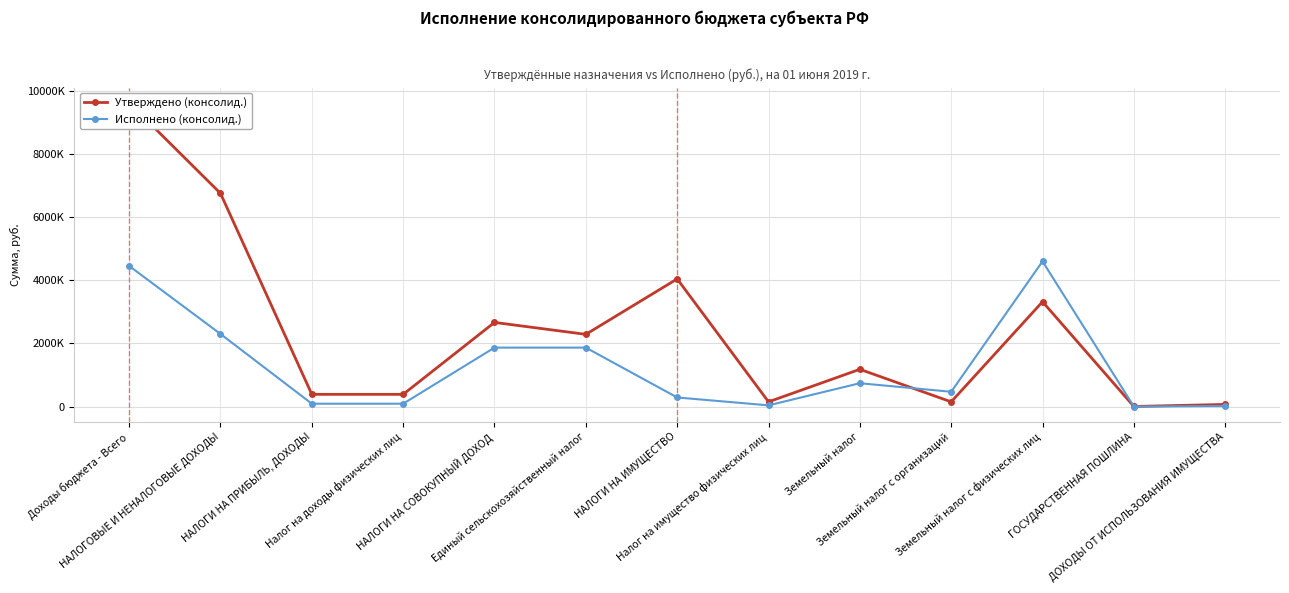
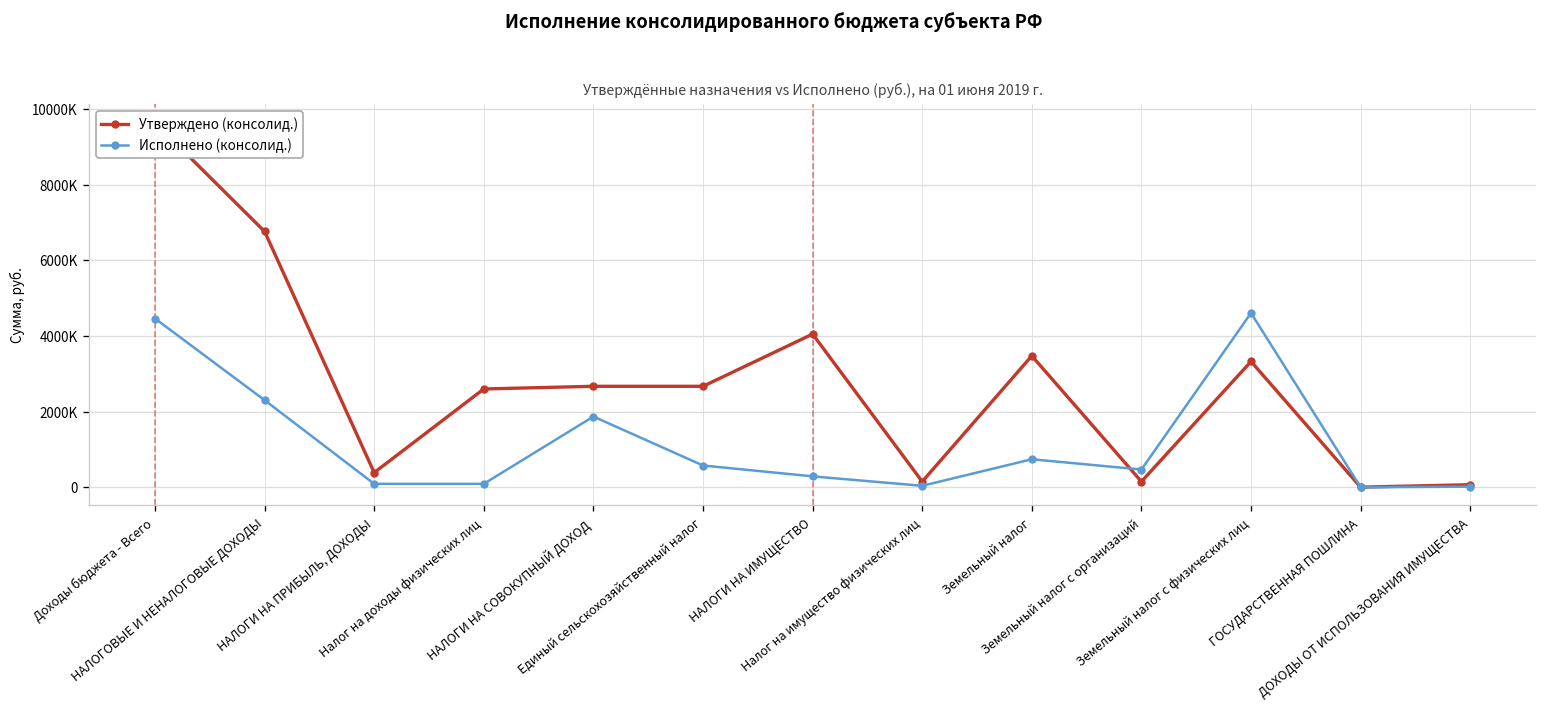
Утверждено (консолид.), Налог на доходы физических лиц: 400000 -> 2600000
Утверждено (консолид.), Единый сельскохозяйственный налог: 2300000 -> 2700000
Исполнено (консолид.), Единый сельскохозяйственный налог: 1900000 -> 600000
Утверждено (консолид.), Земельный налог: 1200000 -> 3500000
